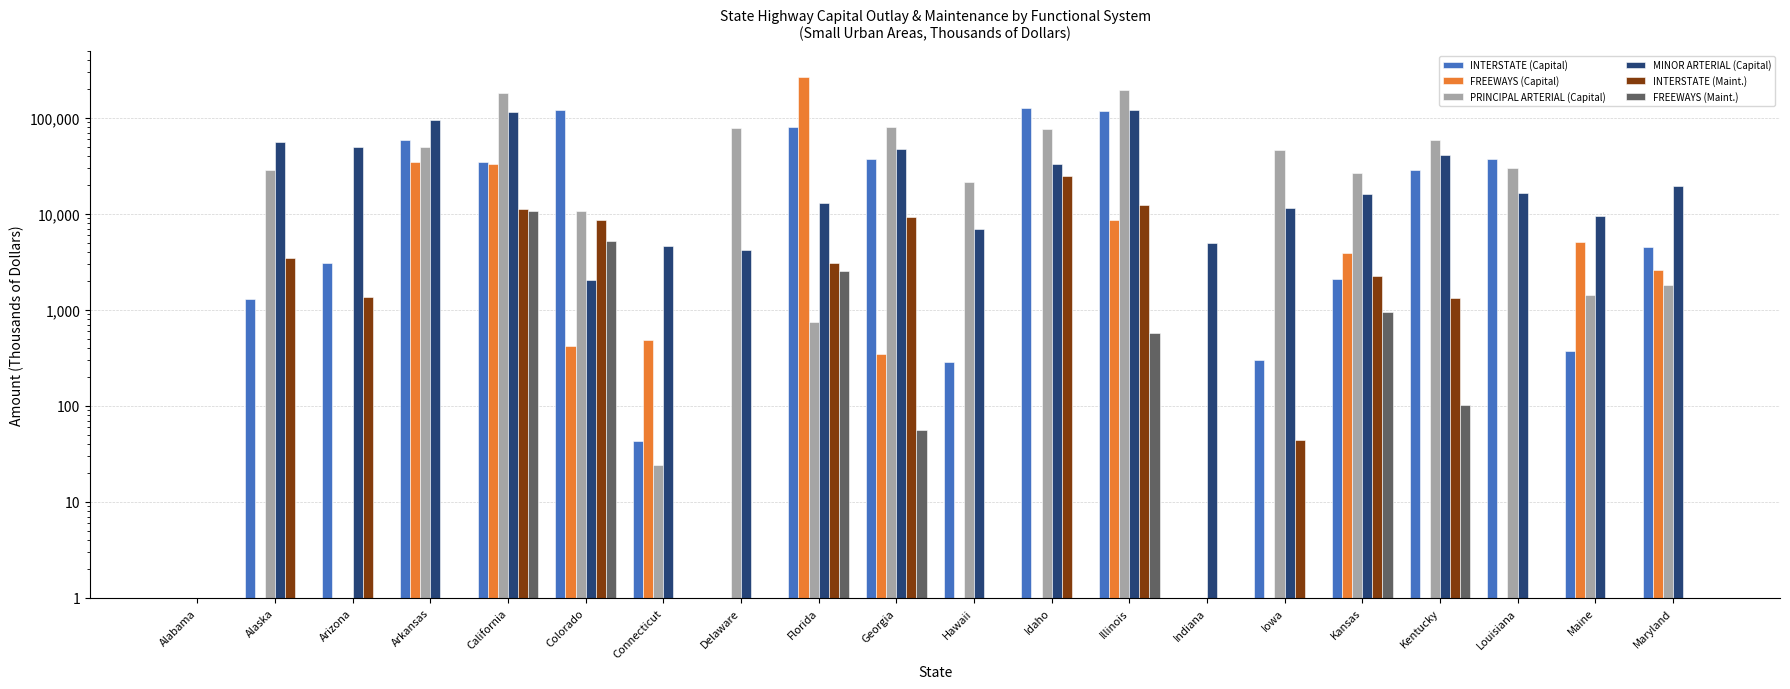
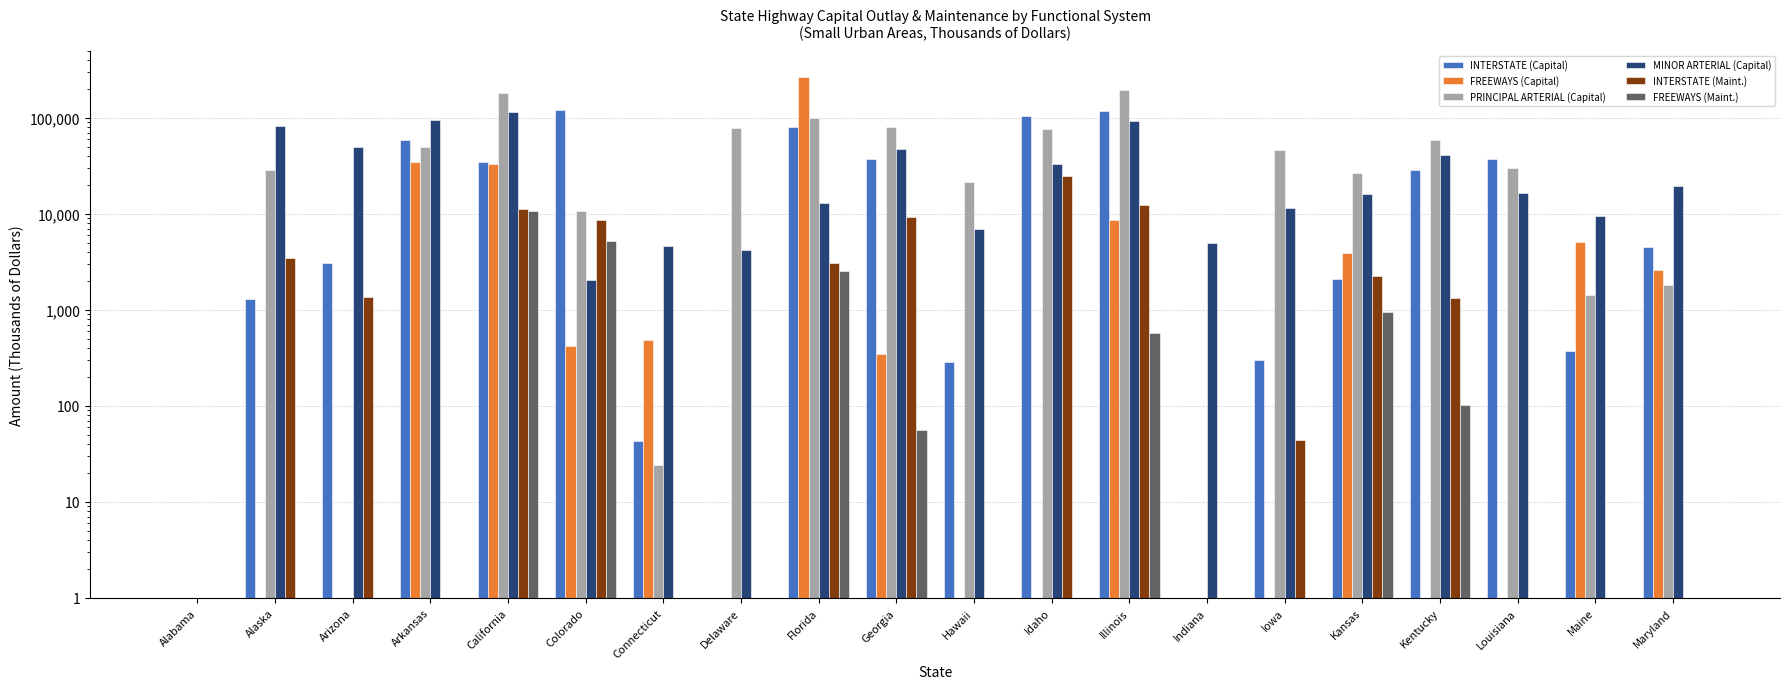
MINOR ARTERIAL (Capital), Alaska: 60,000 -> 80,000
PRINCIPAL ARTERIAL (Capital), Florida: 700 -> 100,000
INTERSTATE (Capital), Idaho: 130,000 -> 100,000
MINOR ARTERIAL (Capital), Illinois: 120,000 -> 90,000
